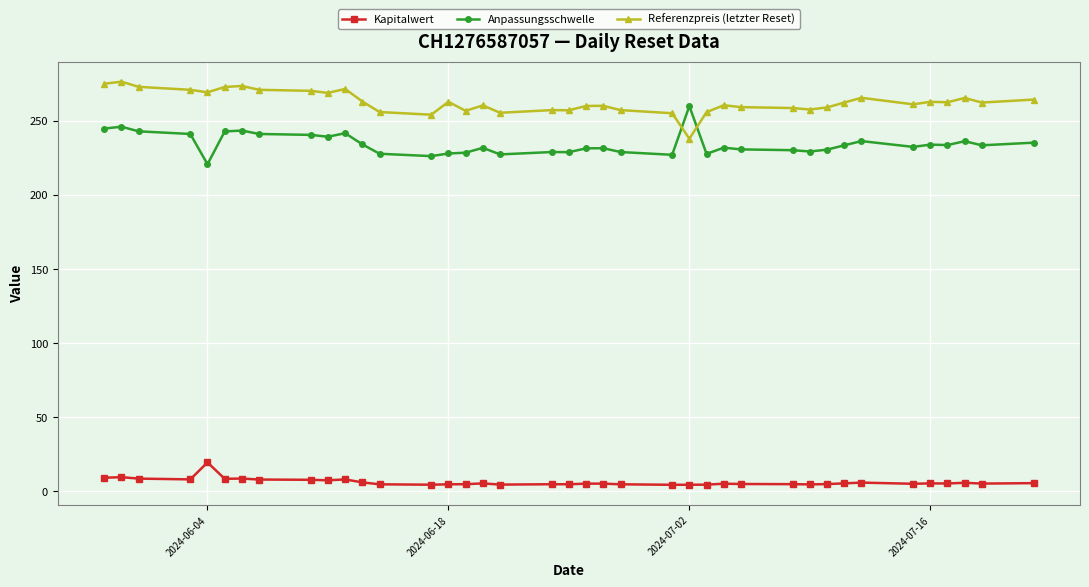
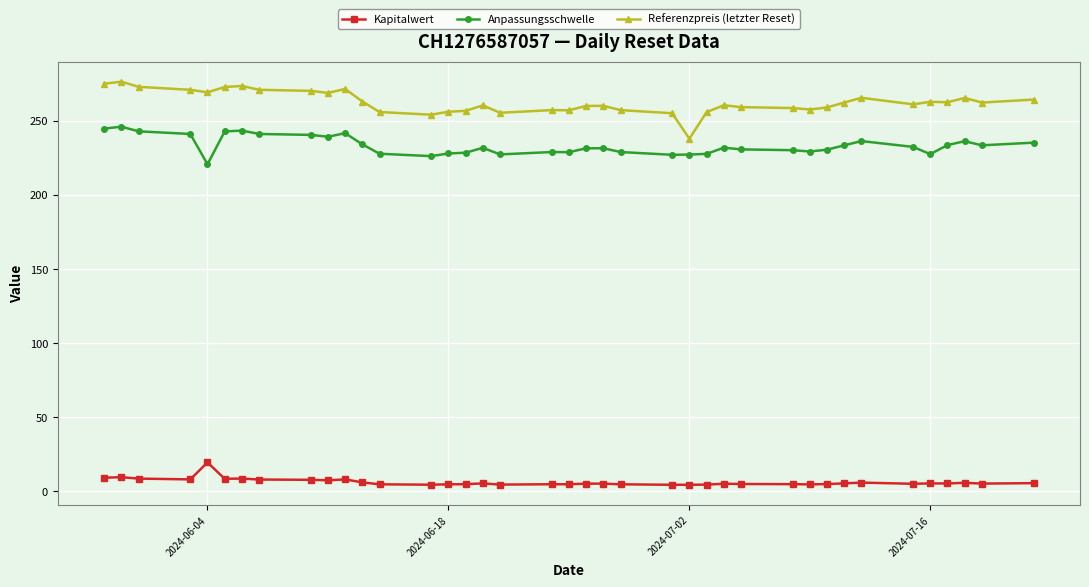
Referenzpreis (letzter Reset), 2024-06-18: 263 -> 256
Anpassungsschwelle, 2024-07-02: 260 -> 227
Anpassungsschwelle, 2024-07-16: 234 -> 227
